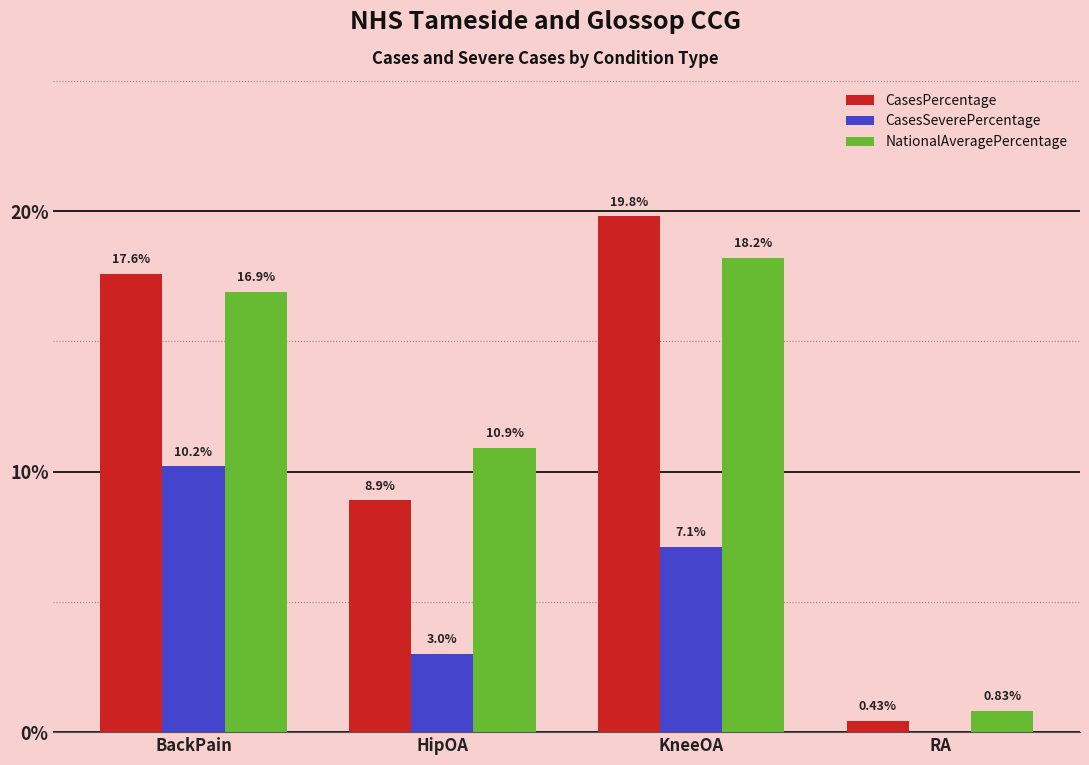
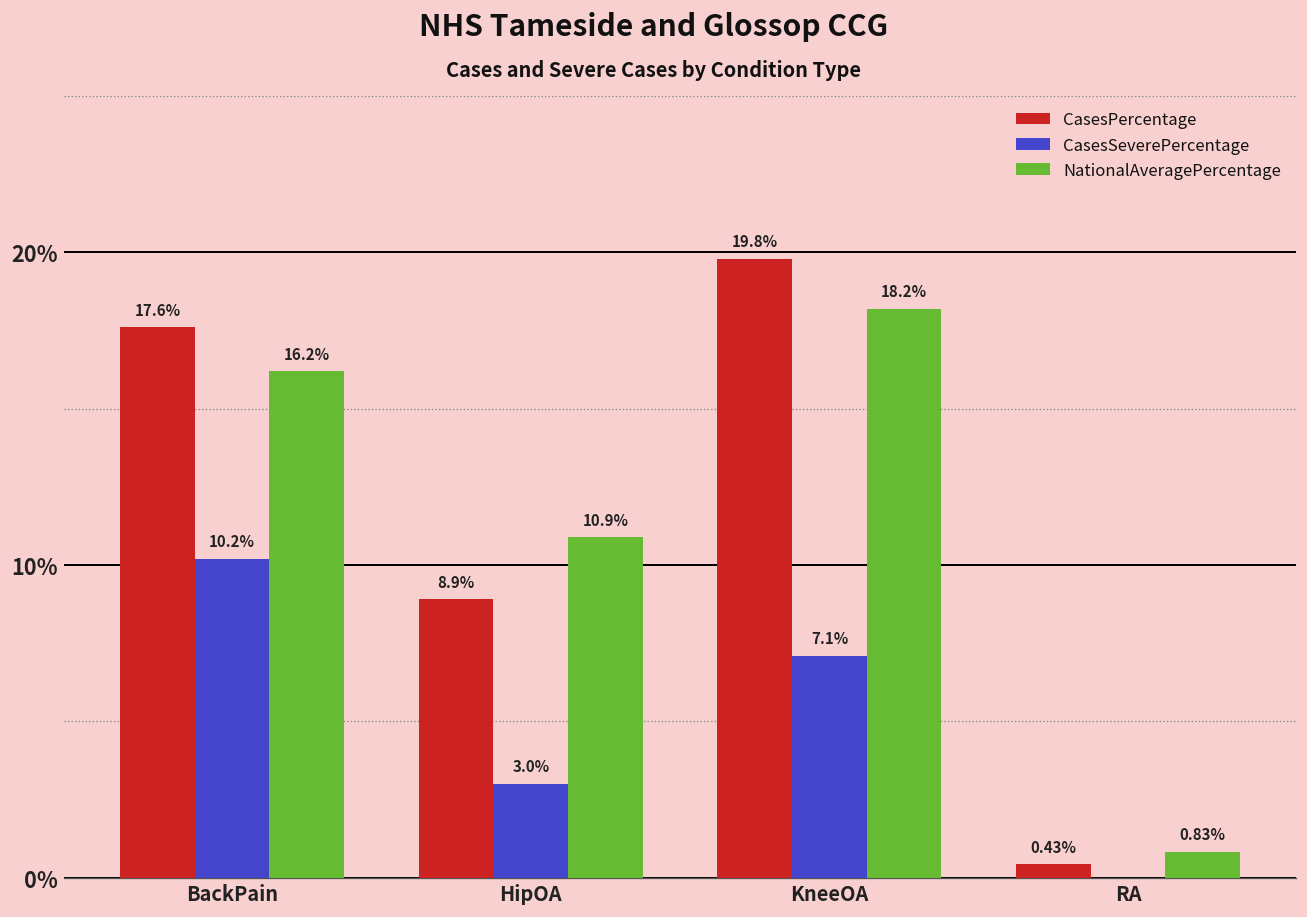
NationalAveragePercentage, BackPain: 16.9% -> 16.2%
